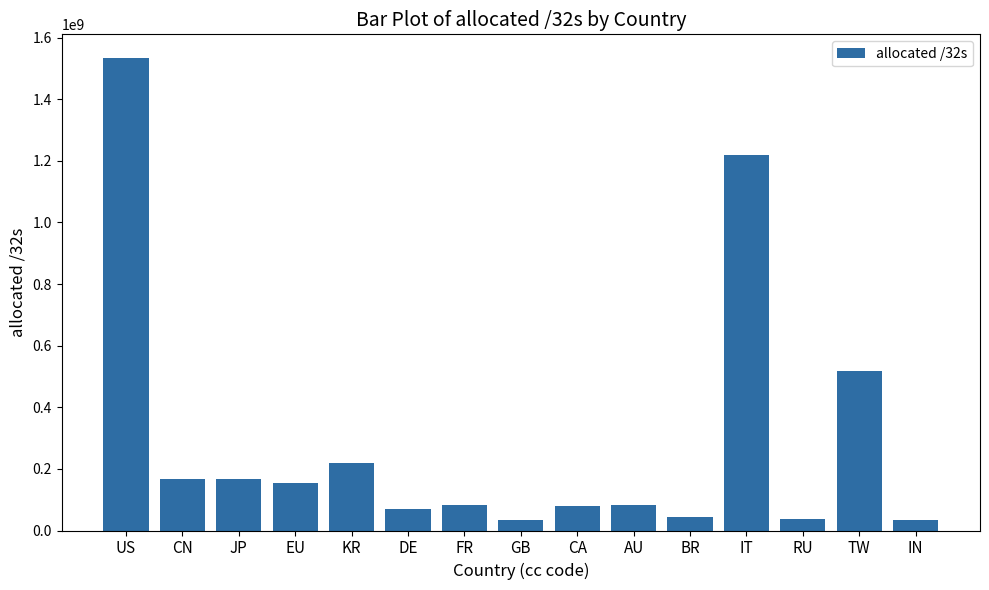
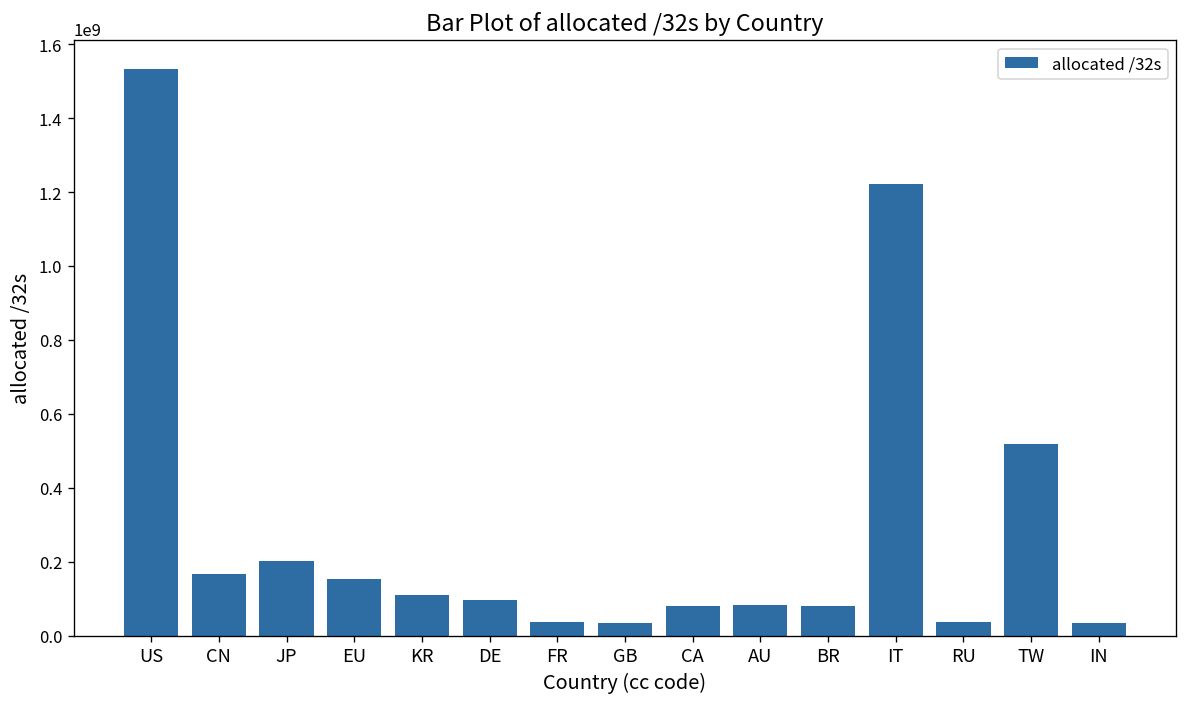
JP: 170000000 -> 200000000
KR: 220000000 -> 110000000
DE: 70000000 -> 100000000
FR: 80000000 -> 40000000
BR: 40000000 -> 80000000
